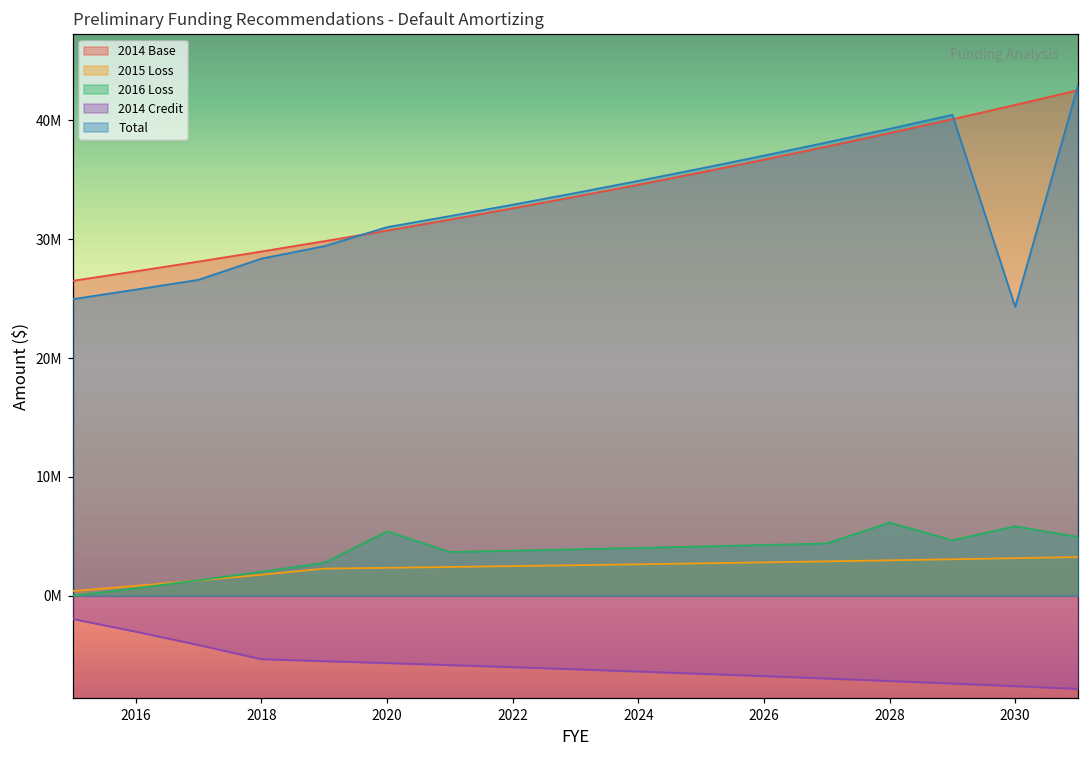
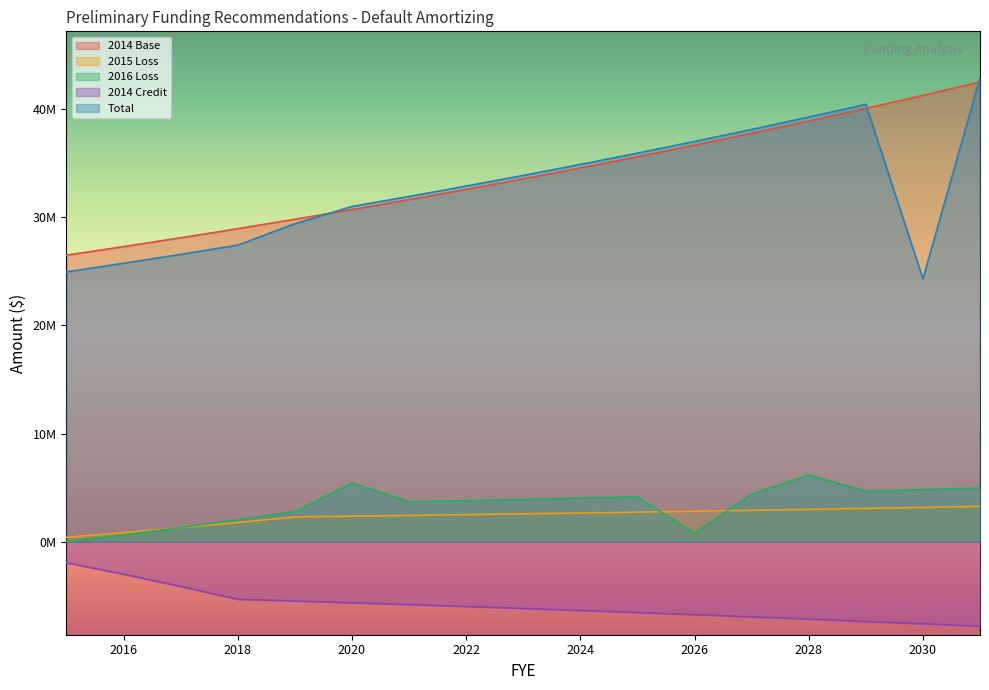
Total, 2018: 28400000 -> 27400000
2016 Loss, 2026: 4300000 -> 800000
2016 Loss, 2030: 5900000 -> 4800000
